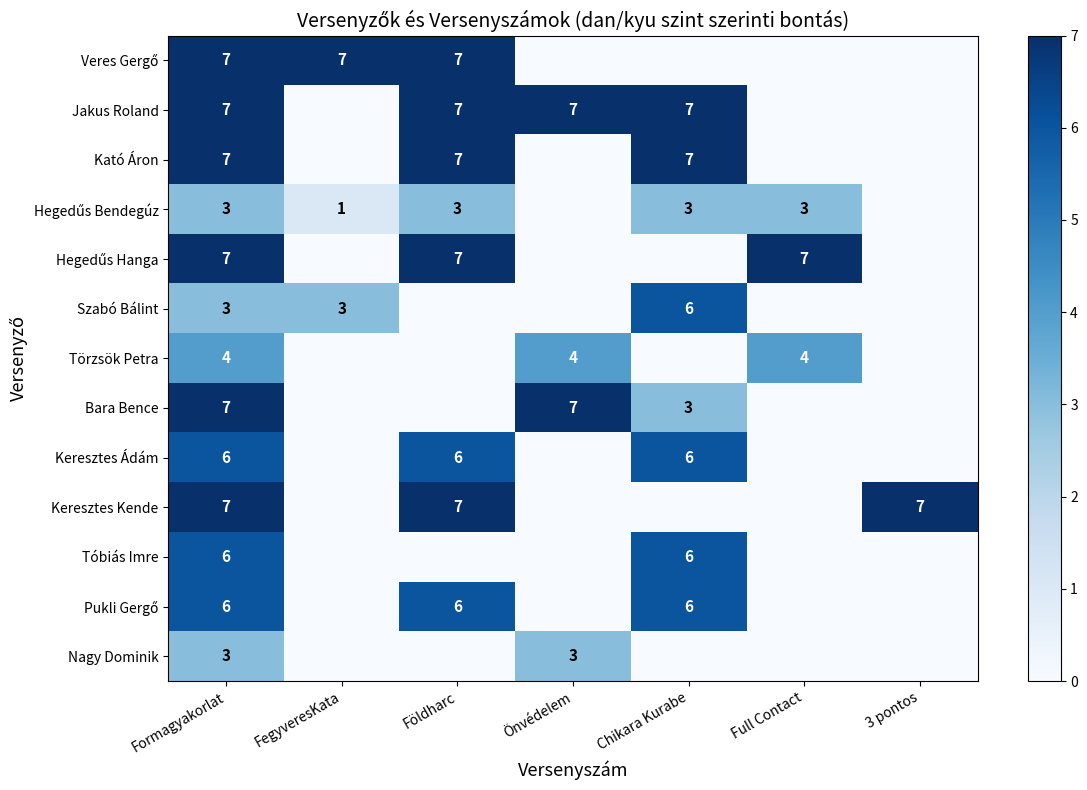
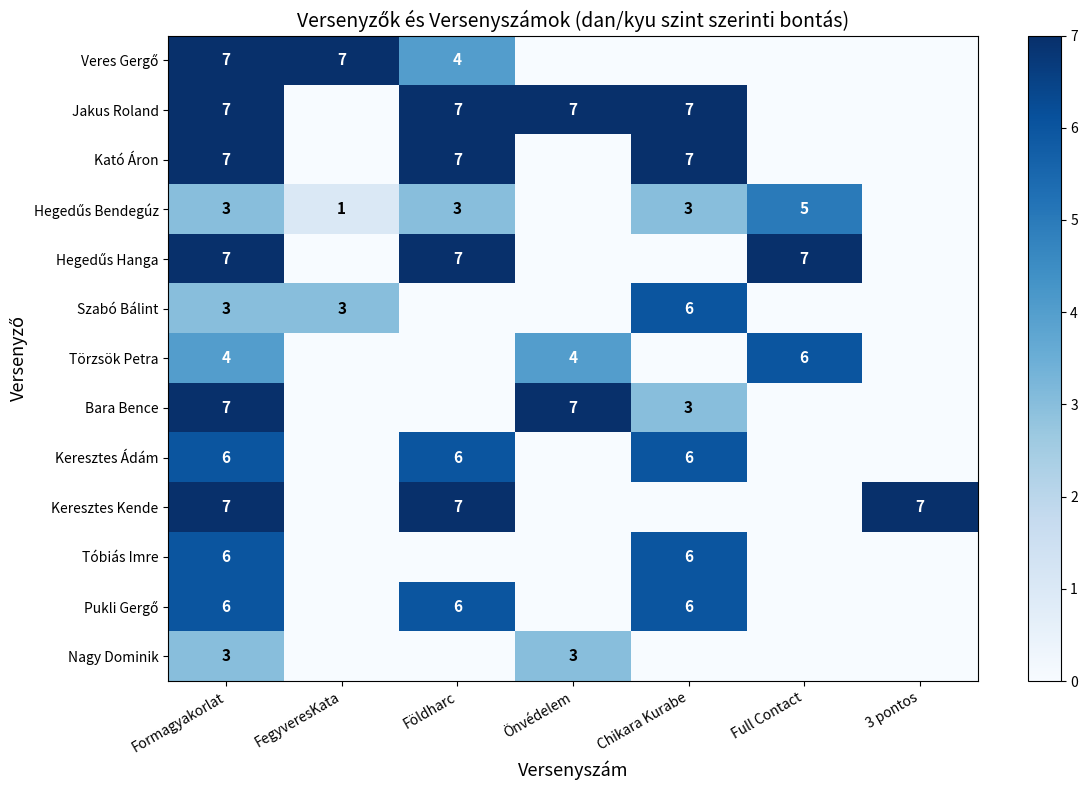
Veres Gergő, Földharc: 7 -> 4
Hegedűs Bendegúz, Full Contact: 3 -> 5
Törzsök Petra, Full Contact: 4 -> 6
